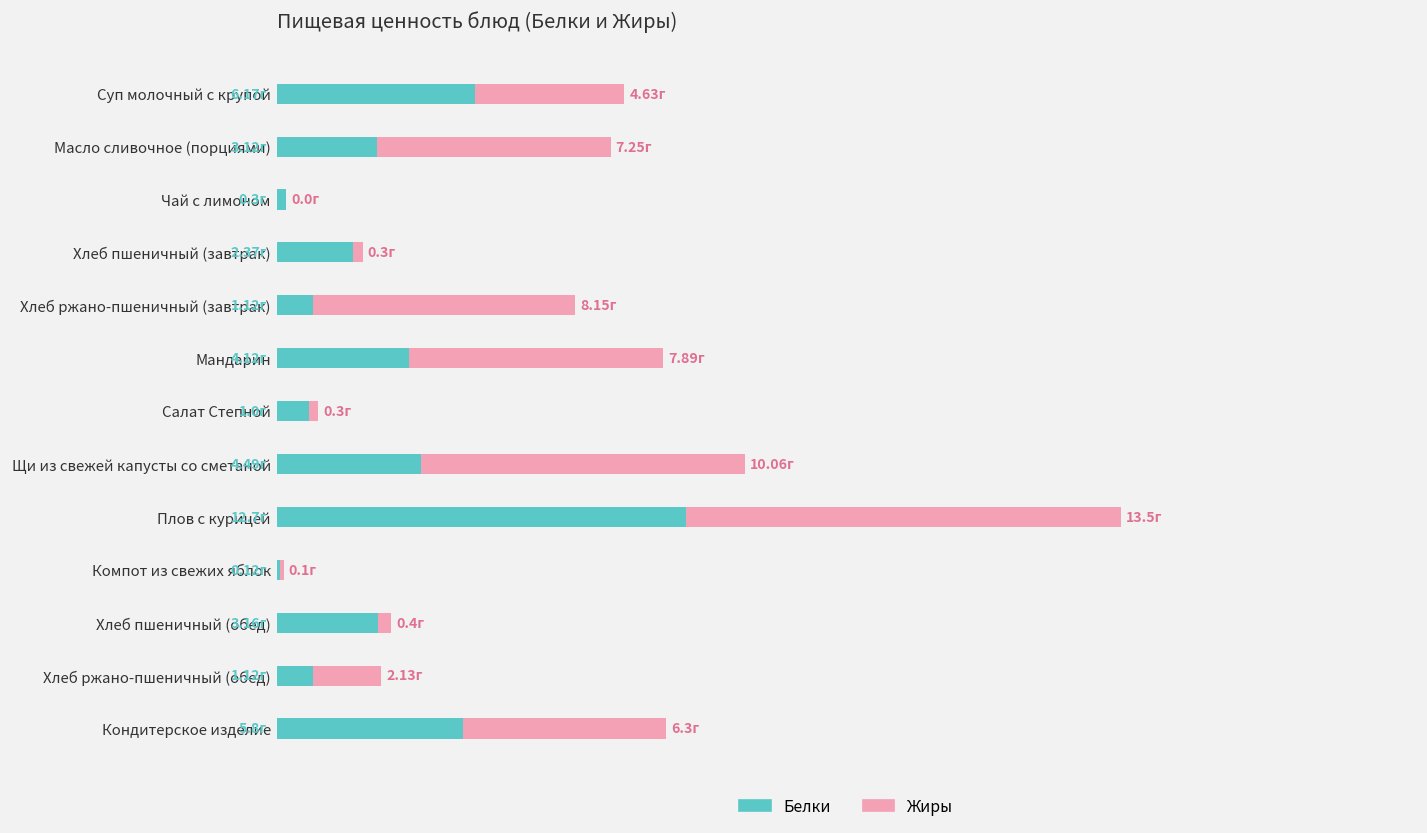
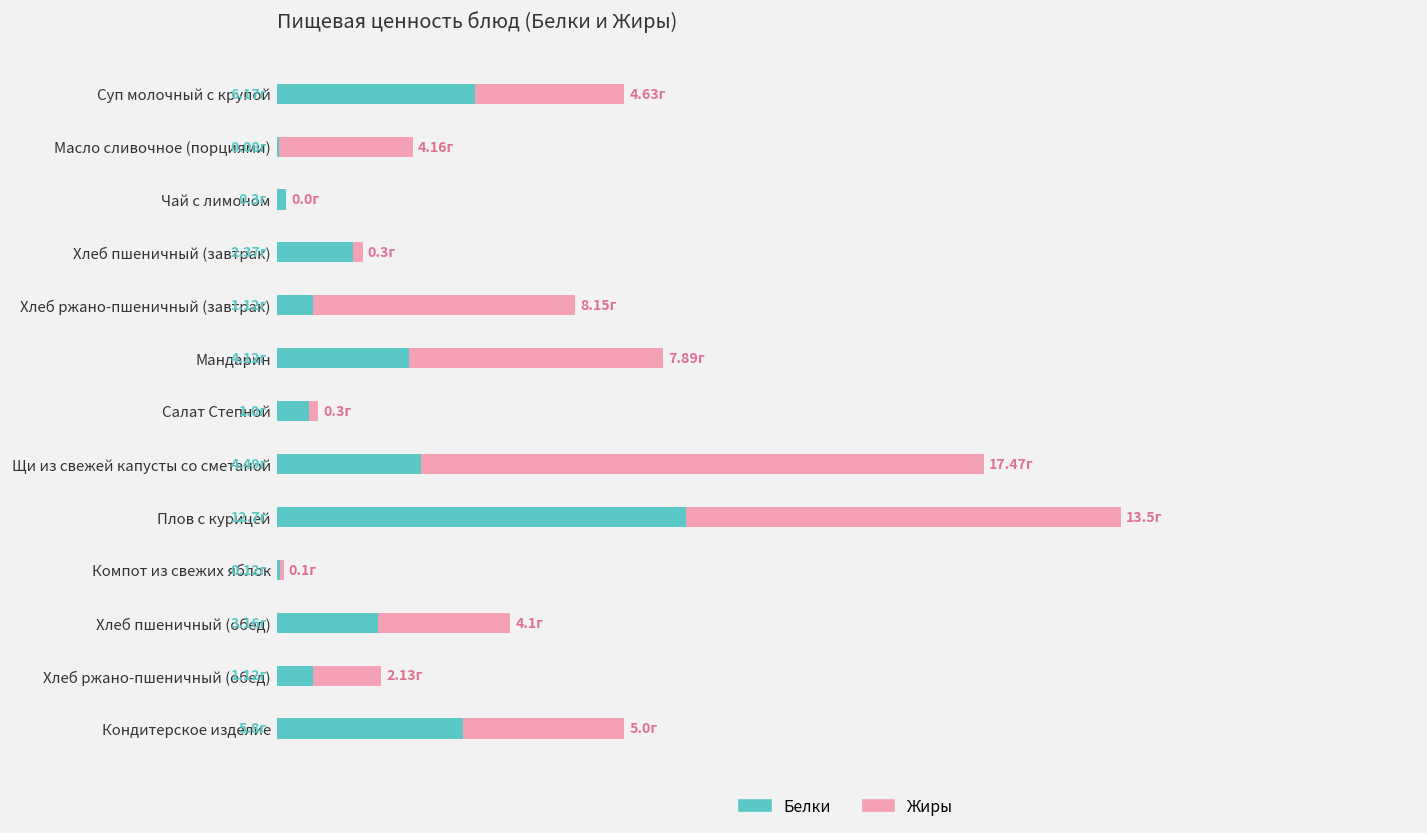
Белки, Масло сливочное (порциями): 3.12г -> 0.08г
Жиры, Масло сливочное (порциями): 7.25г -> 4.16г
Жиры, Щи из свежей капусты со сметаной: 10.06г -> 17.47г
Жиры, Хлеб пшеничный (обед): 0.4г -> 4.1г
Жиры, Кондитерское изделие: 6.3г -> 5.0г
